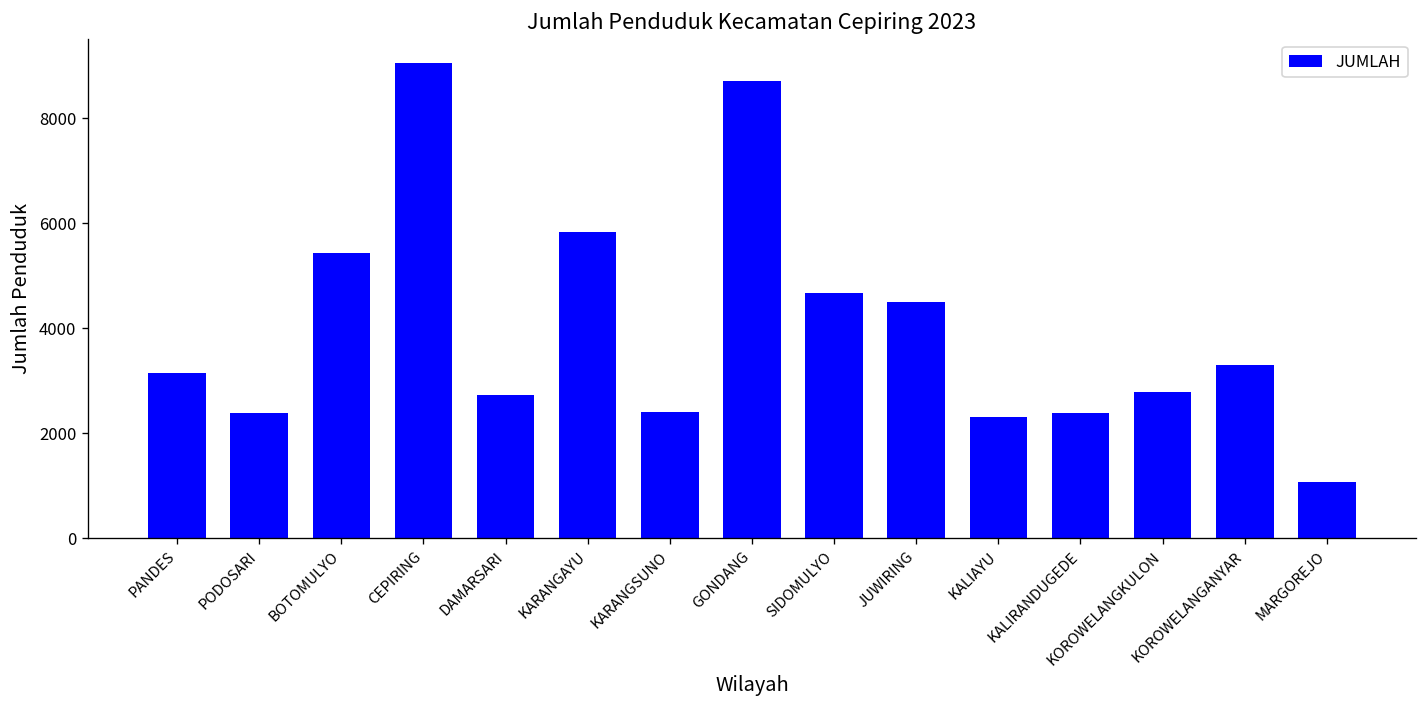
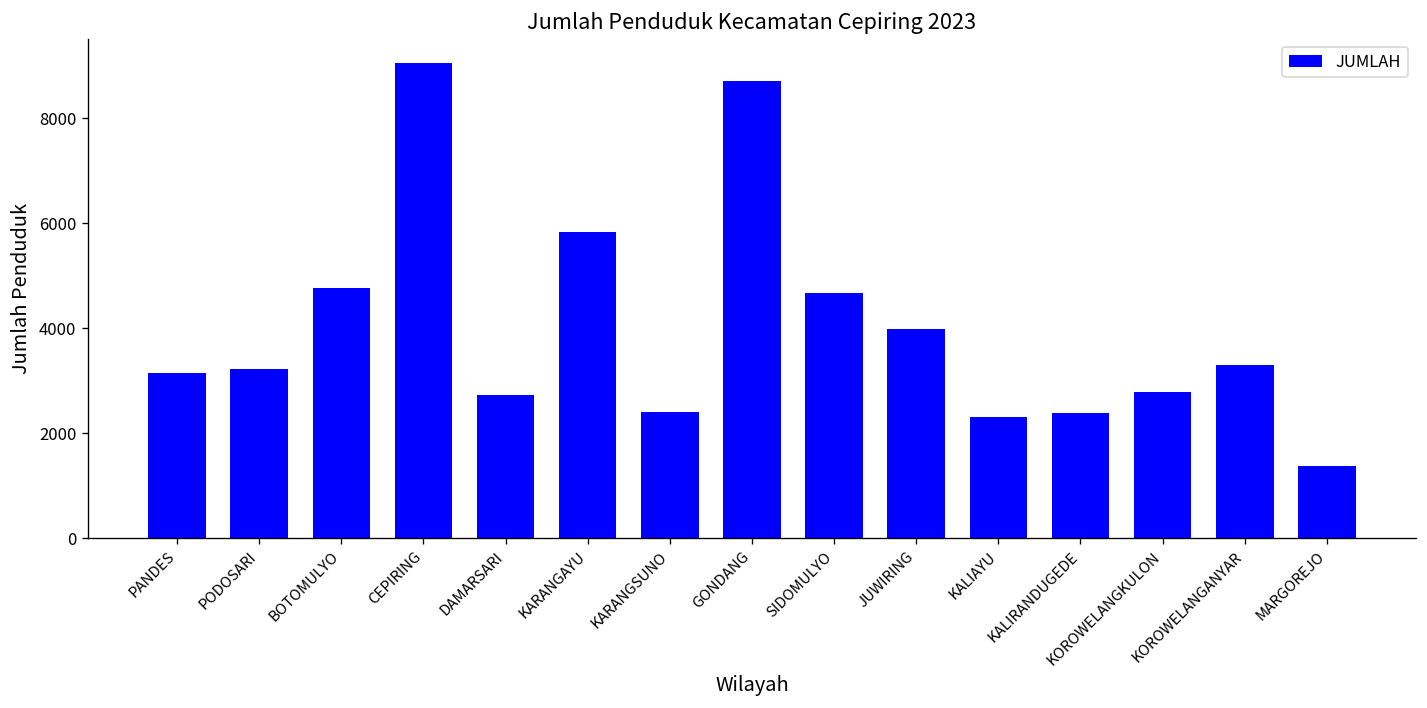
PODOSARI: 2400 -> 3200
BOTOMULYO: 5400 -> 4800
JUWIRING: 4500 -> 4000
MARGOREJO: 1100 -> 1400
